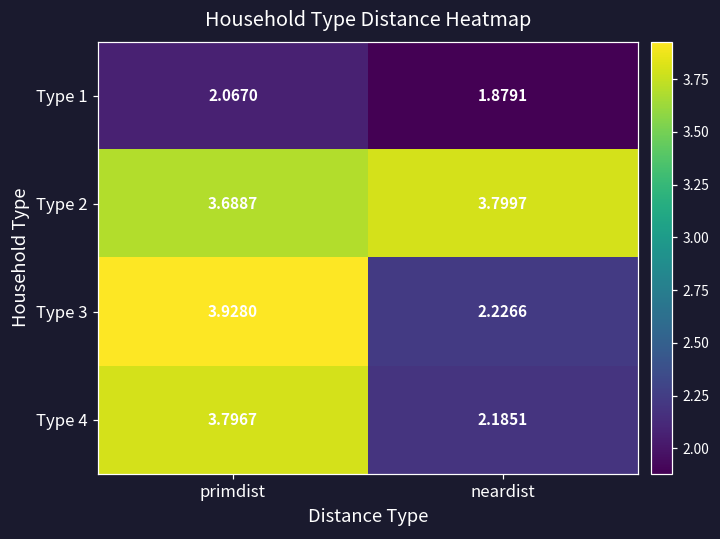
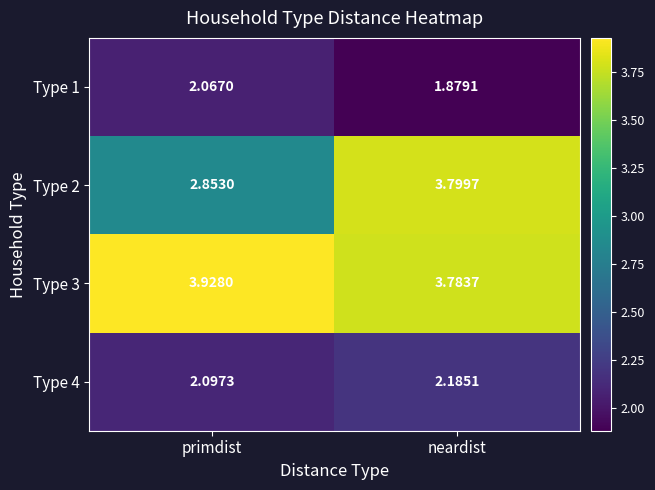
Type 2, primdist: 3.6887 -> 2.8530
Type 3, neardist: 2.2266 -> 3.7837
Type 4, primdist: 3.7967 -> 2.0973
